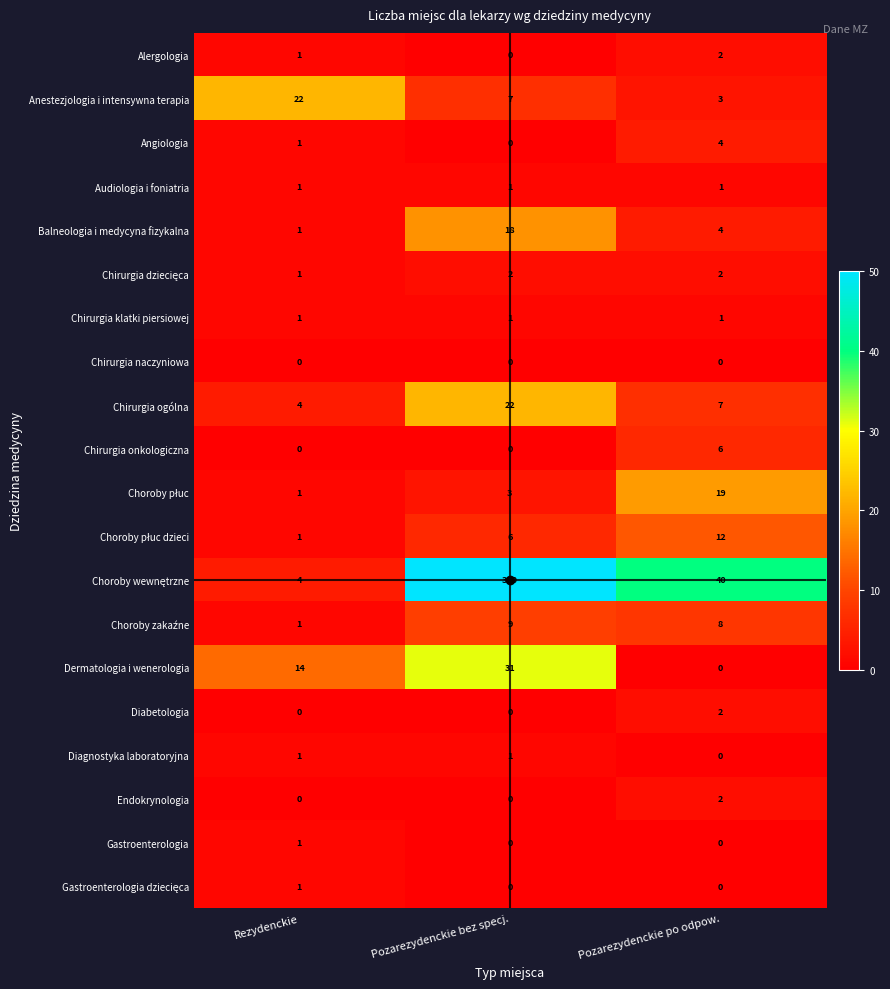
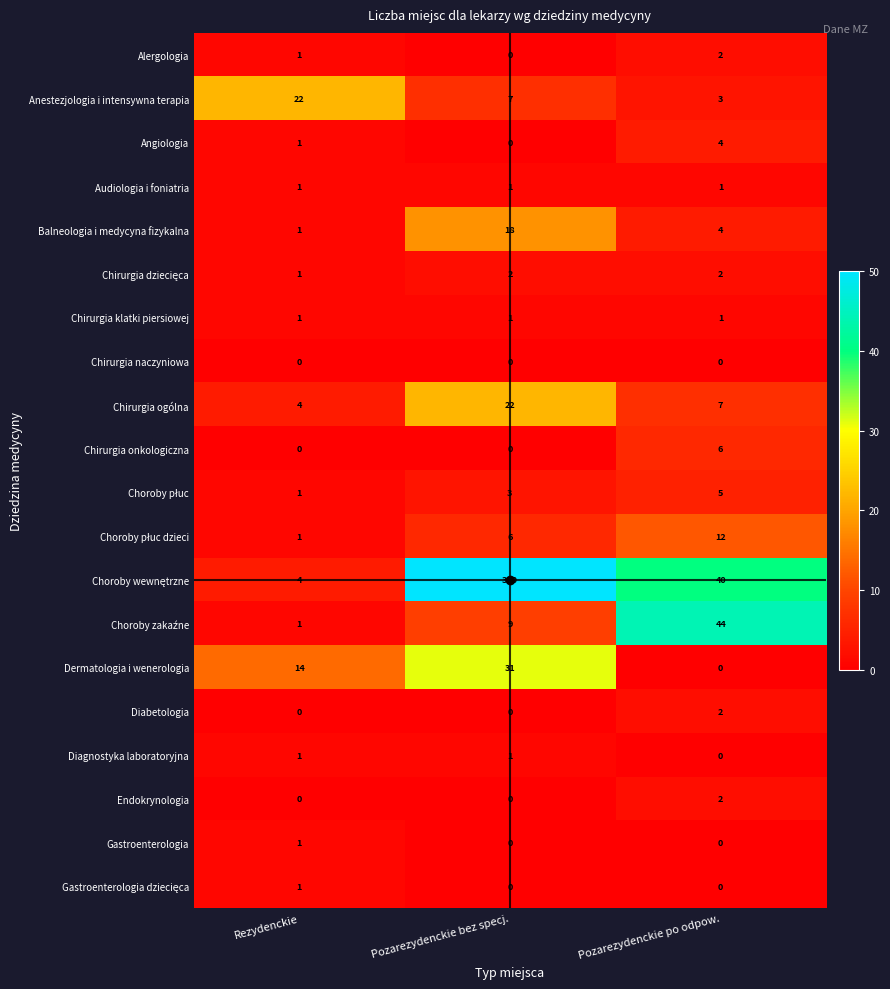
Choroby płuc, Pozarezydenckie po odpow.: 19 -> 5
Choroby zakaźne, Pozarezydenckie po odpow.: 8 -> 44
